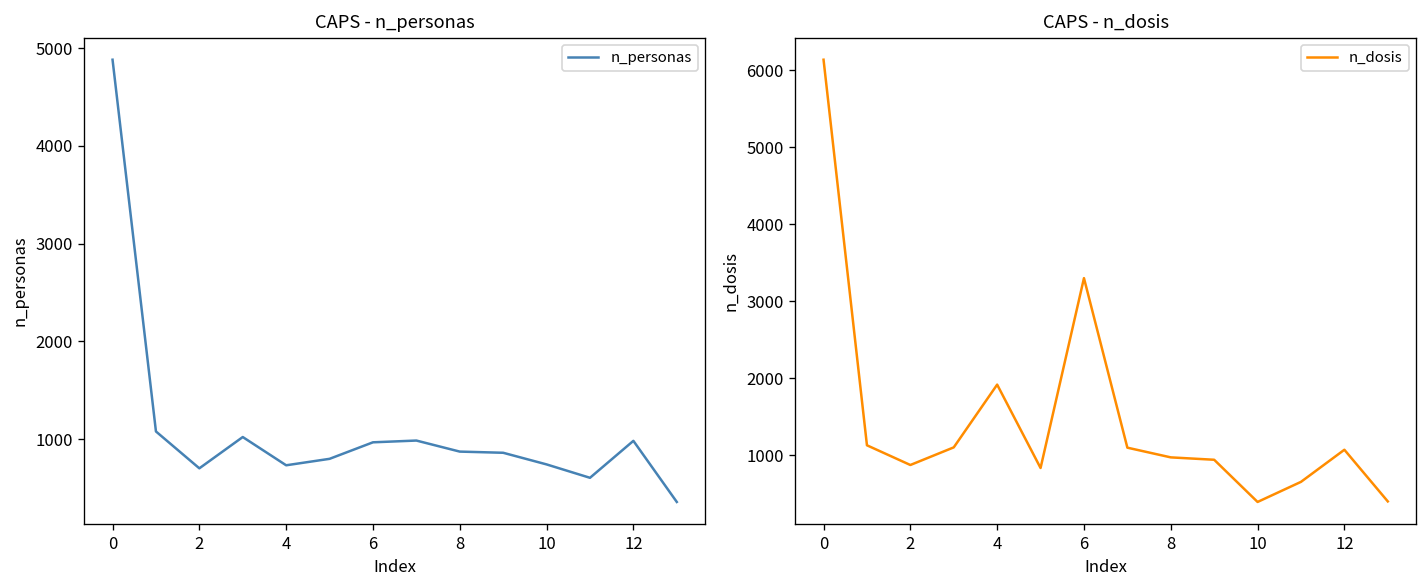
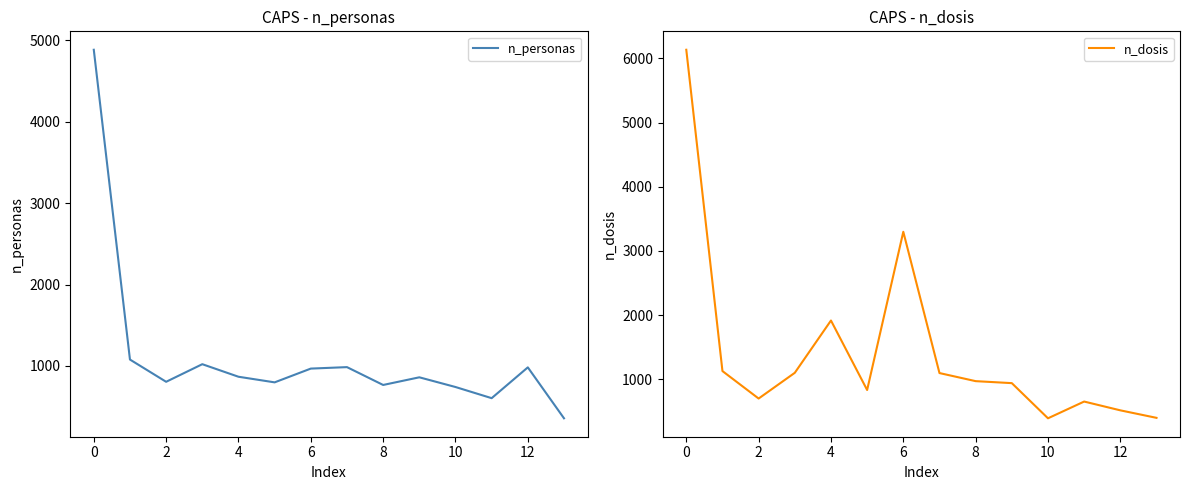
CAPS - n_personas, 2: 700 -> 800
CAPS - n_personas, 4: 700 -> 900
CAPS - n_personas, 8: 900 -> 800
CAPS - n_dosis, 2: 900 -> 700
CAPS - n_dosis, 12: 1100 -> 500
